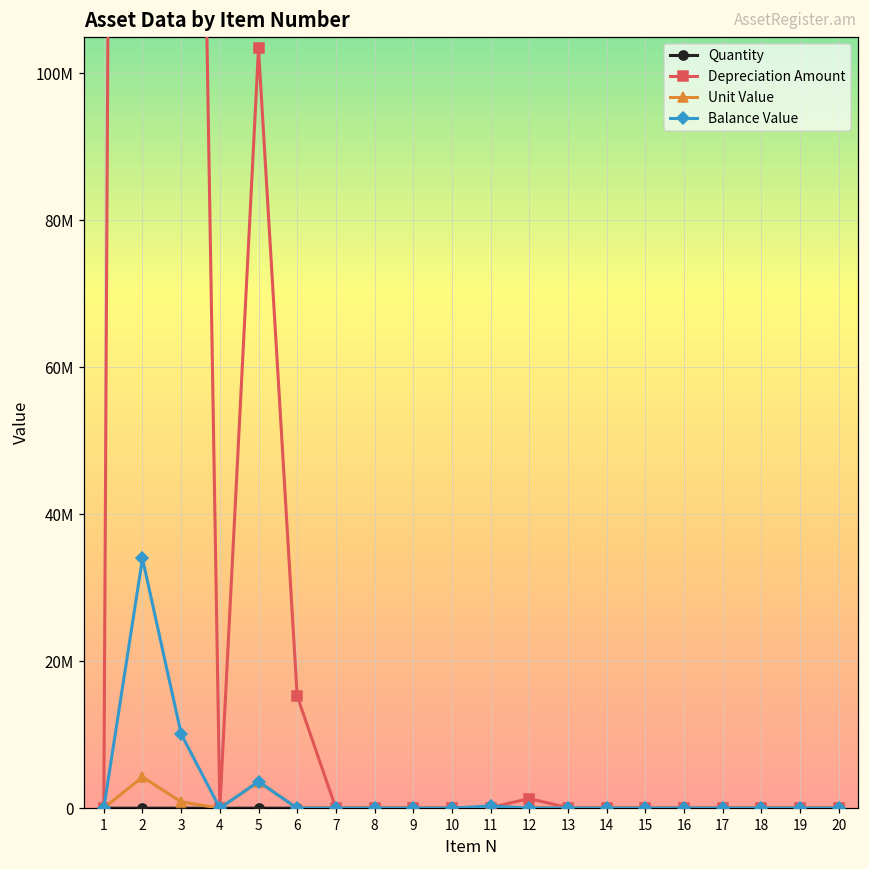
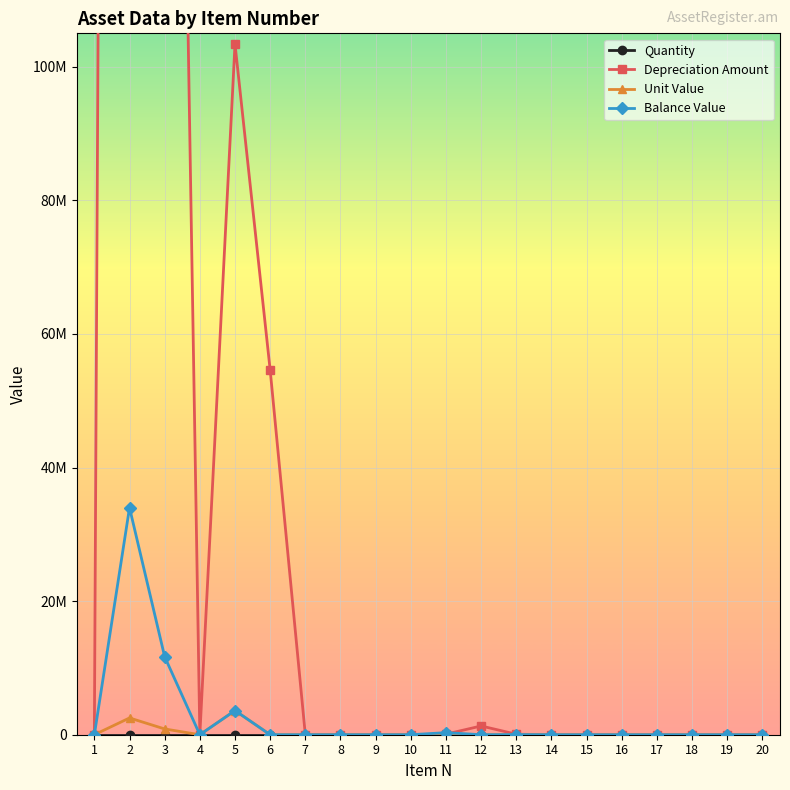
Unit Value, 2: 4000000 -> 3000000
Balance Value, 3: 10000000 -> 12000000
Depreciation Amount, 6: 15000000 -> 55000000
